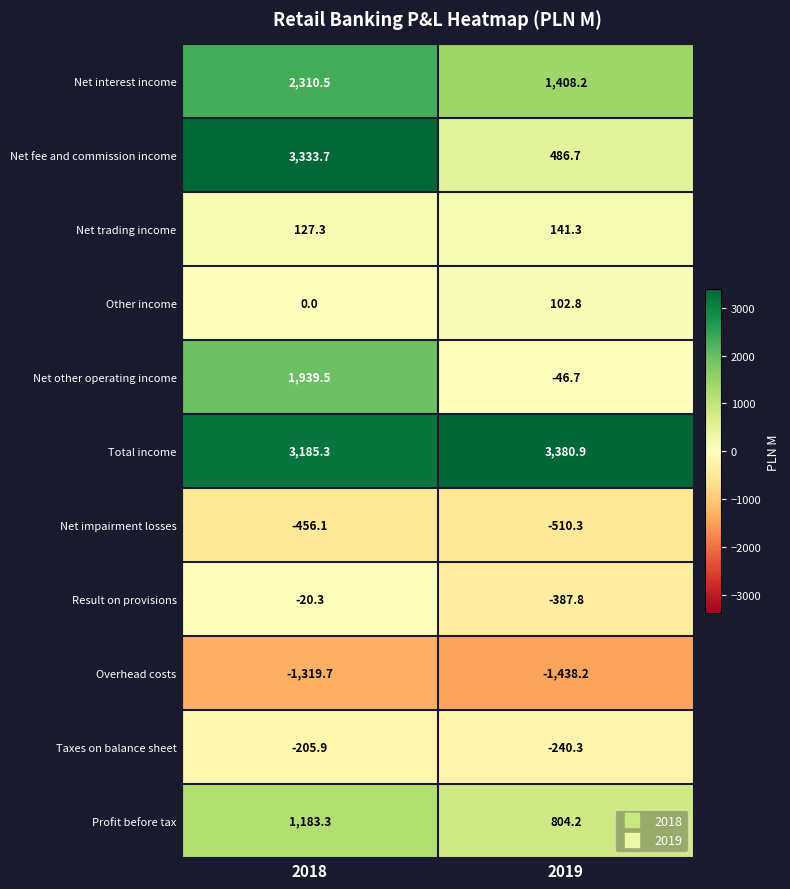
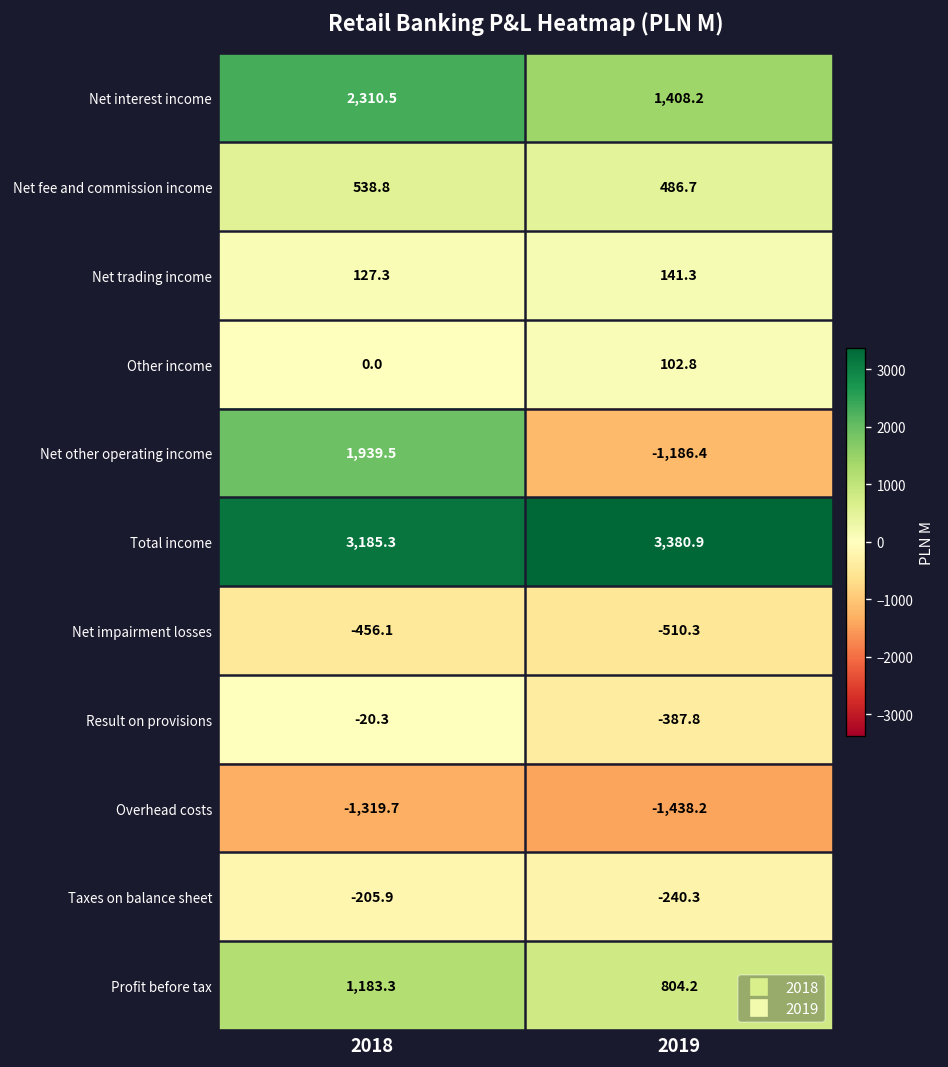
Net fee and commission income, 2018: 3,333.7 -> 538.8
Net other operating income, 2019: -46.7 -> -1,186.4
